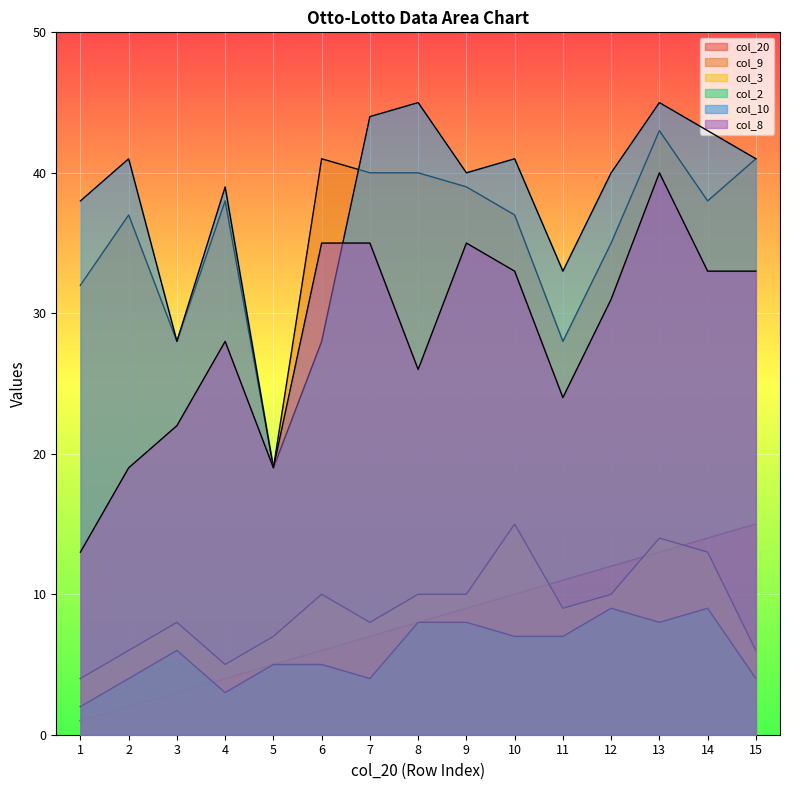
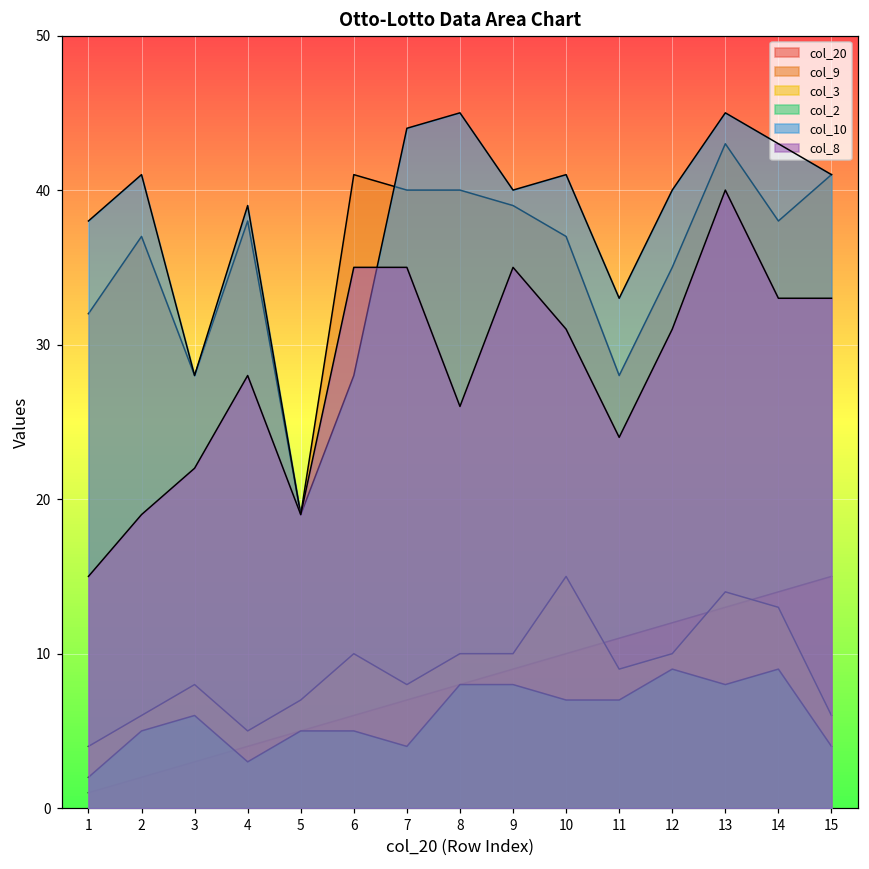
col_8, 1: 13 -> 15
col_2, 2: 4 -> 5
col_8, 10: 33 -> 31
